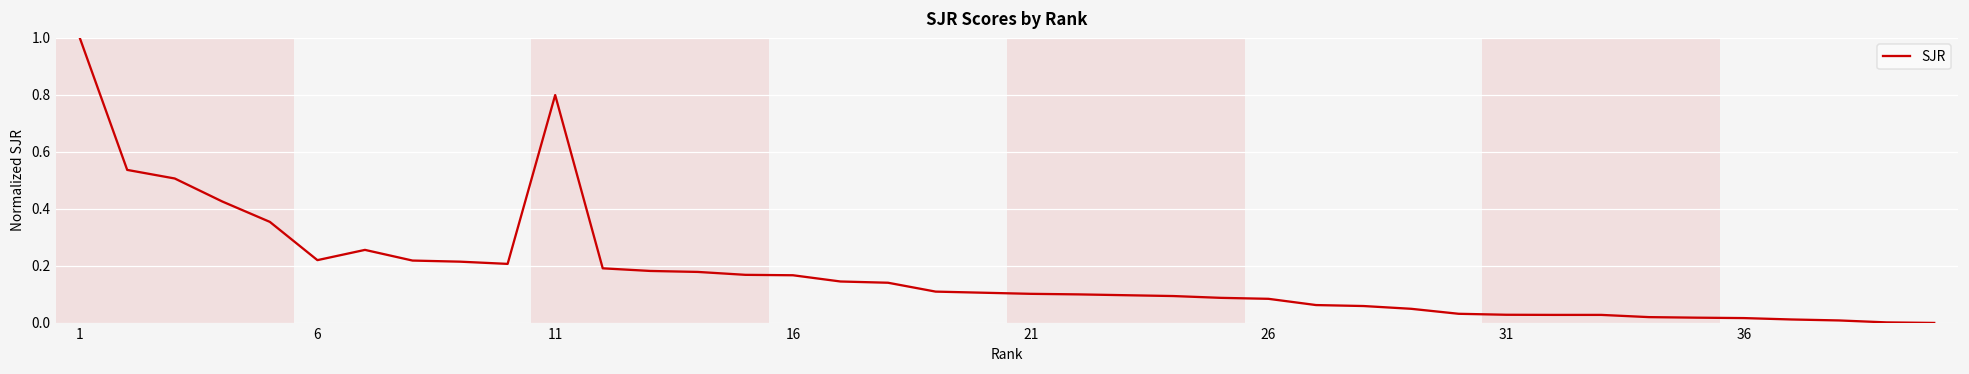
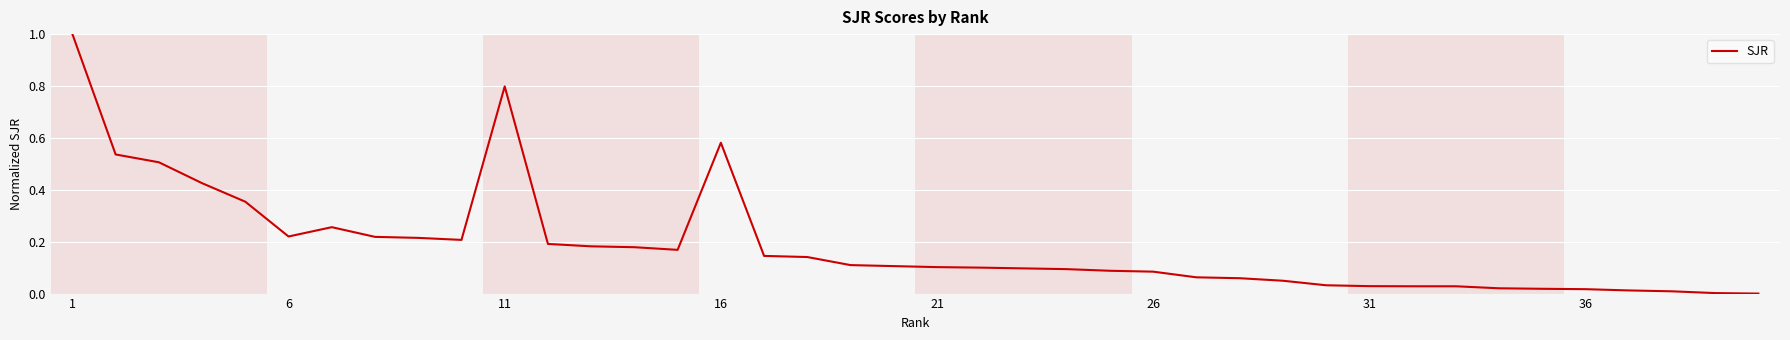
16: 0.17 -> 0.58
